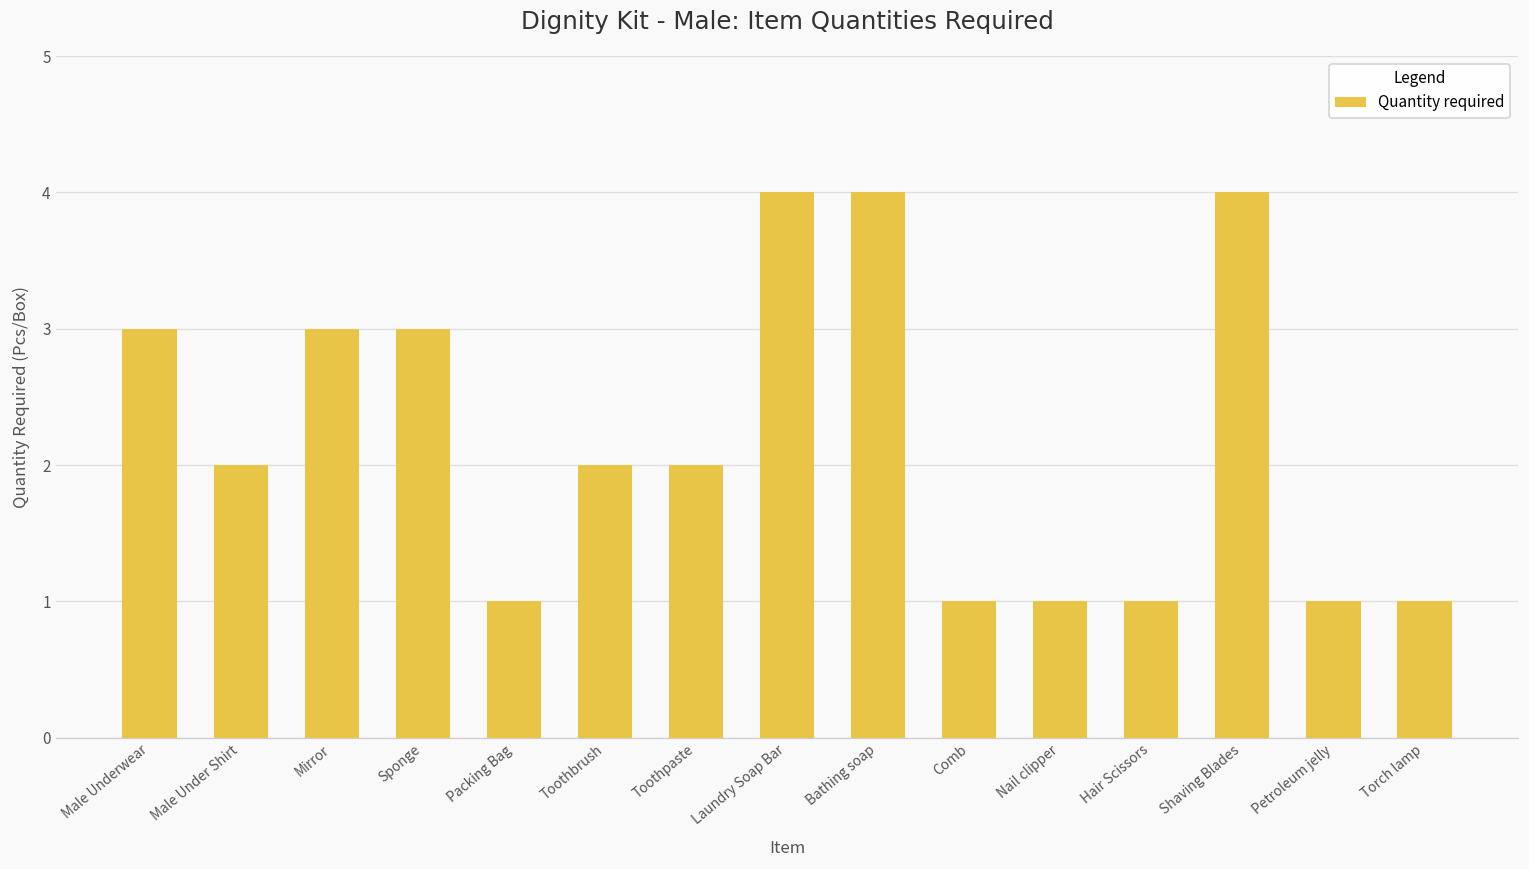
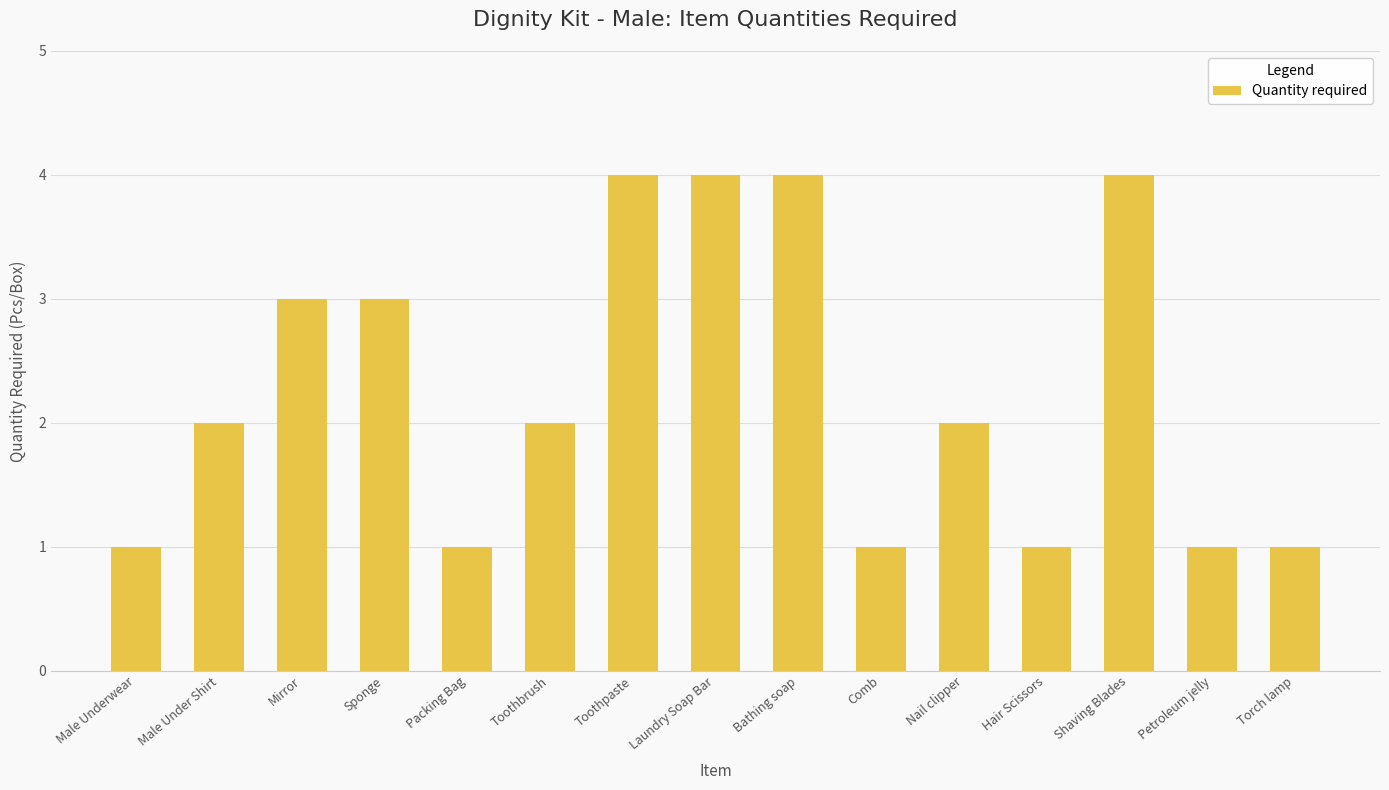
Male Underwear: 3 -> 1
Toothpaste: 2 -> 4
Nail clipper: 1 -> 2
